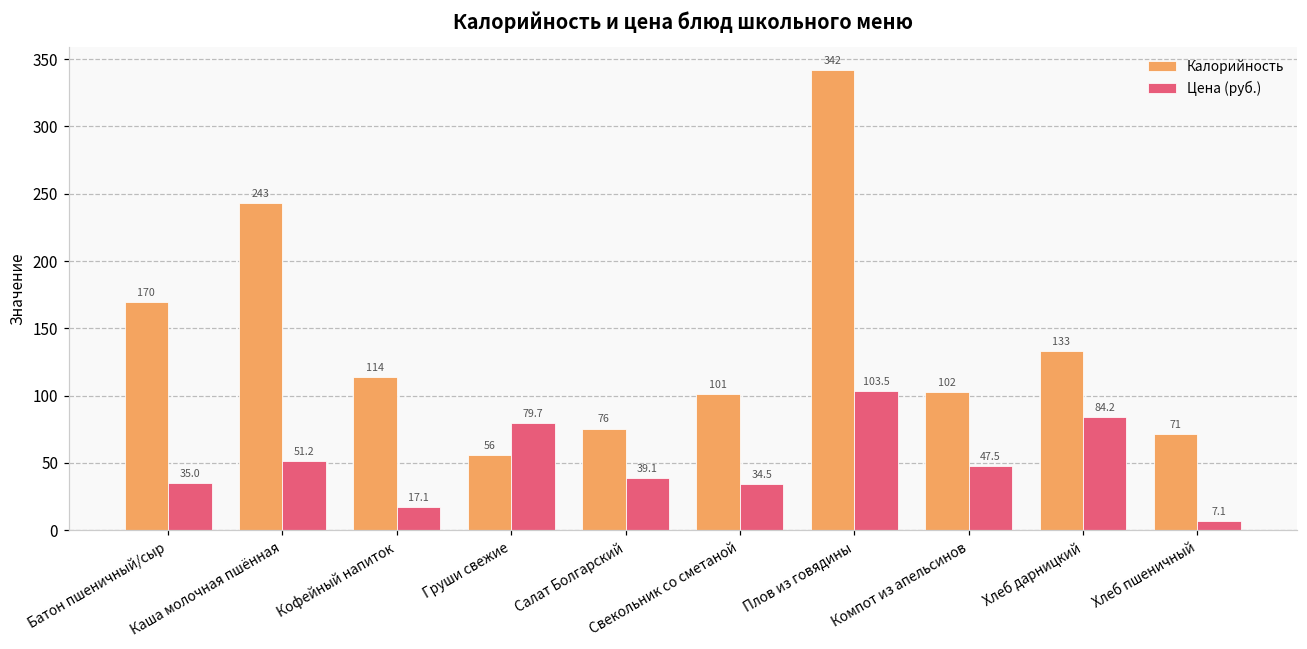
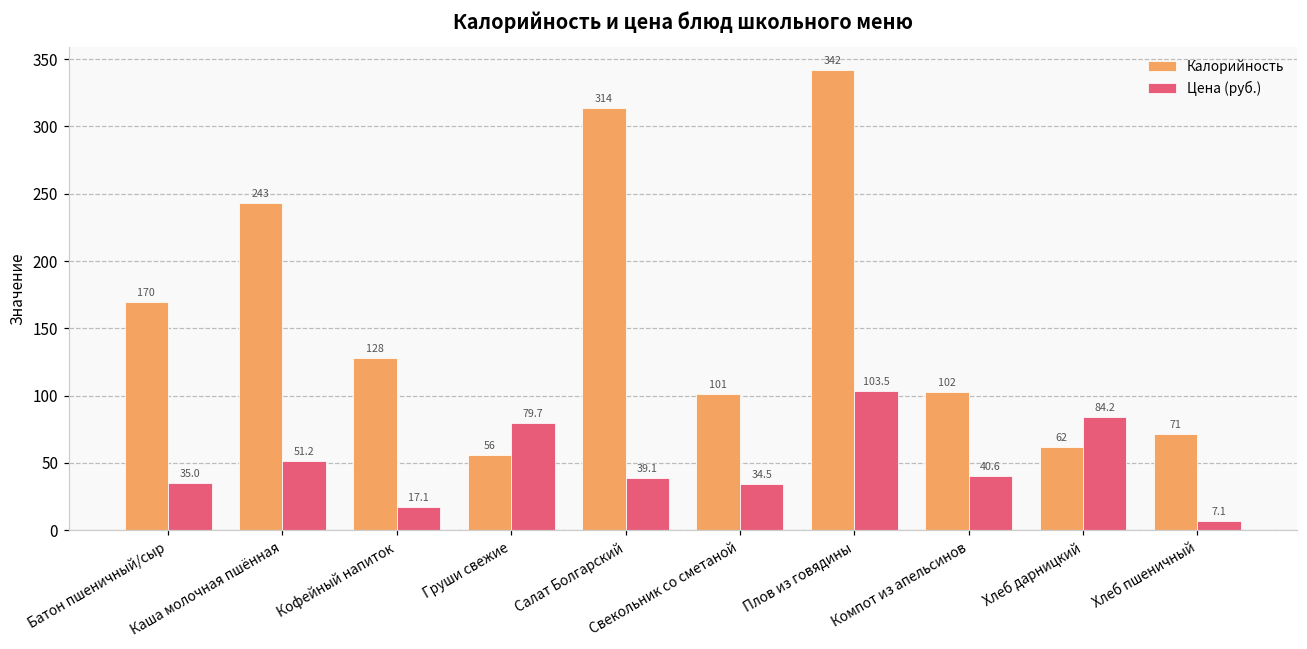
Калорийность, Кофейный напиток: 114 -> 128
Калорийность, Салат Болгарский: 76 -> 314
Цена (руб.), Компот из апельсинов: 47.5 -> 40.6
Калорийность, Хлеб дарницкий: 133 -> 62
